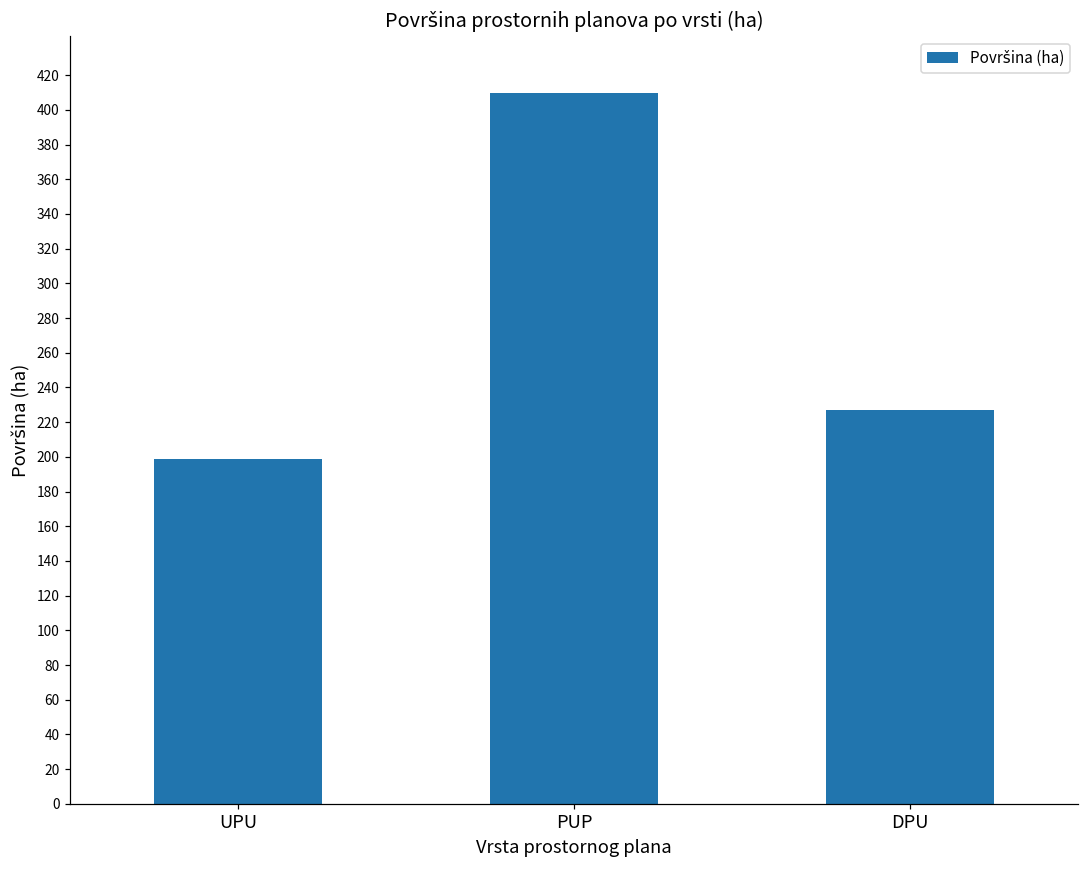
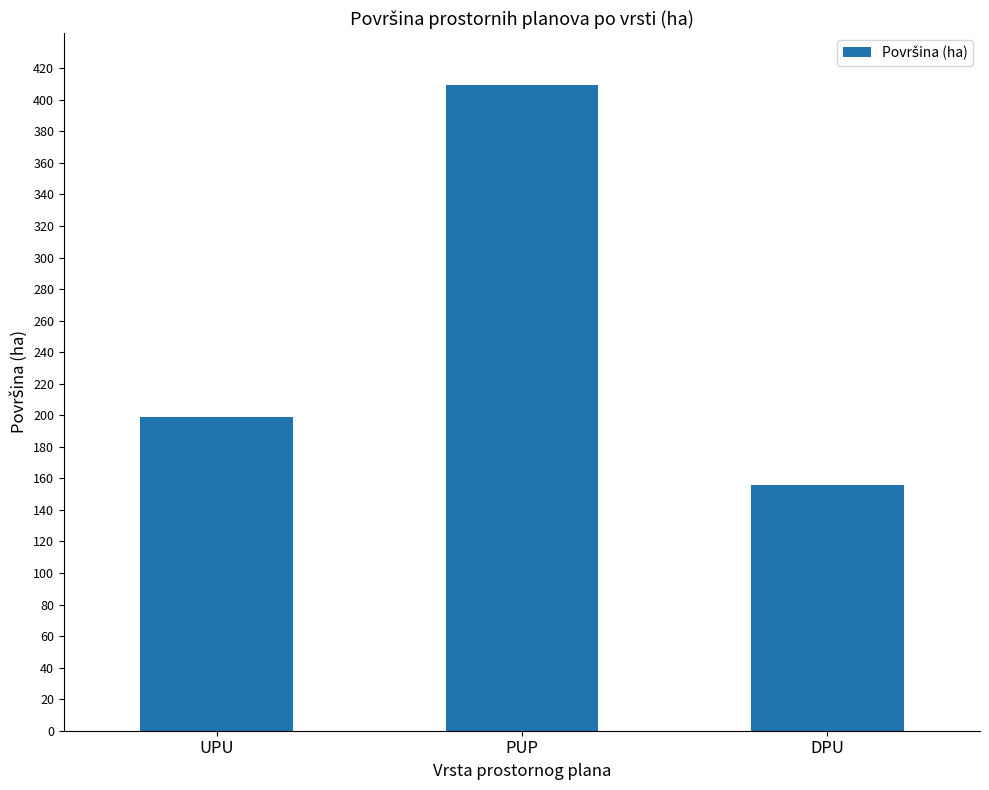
DPU: 227 -> 156
